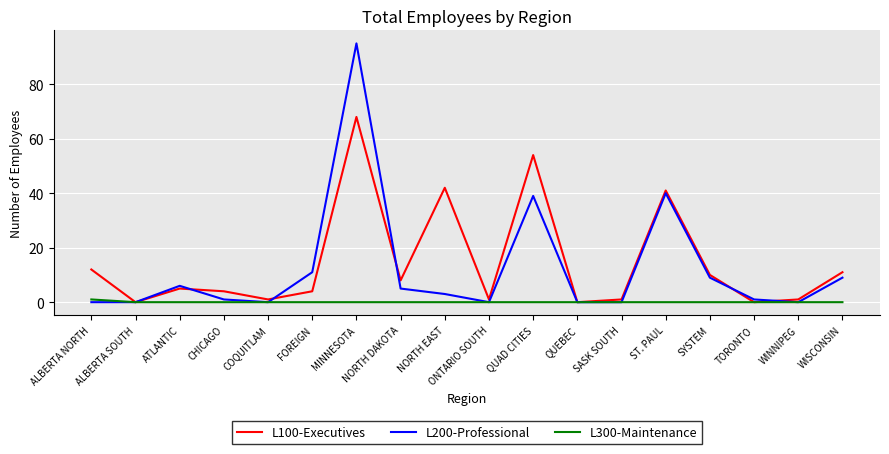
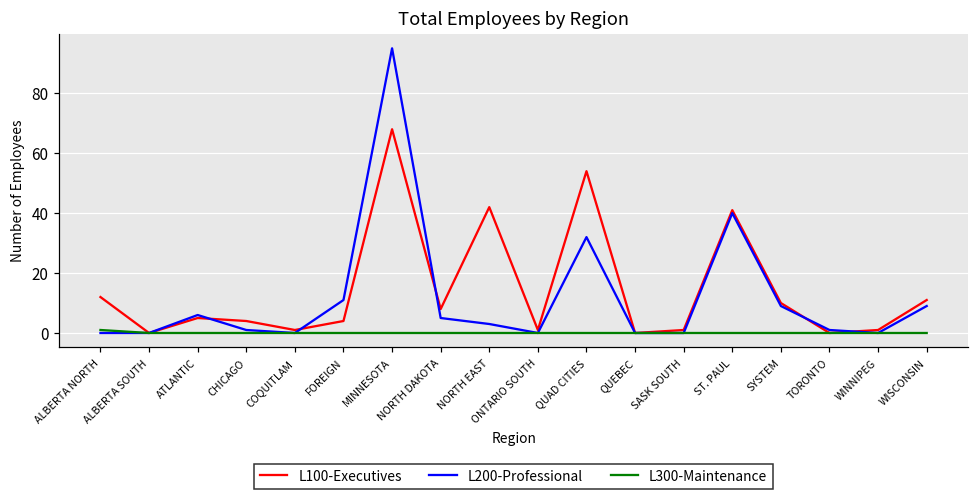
L200-Professional, QUAD CITIES: 39 -> 32
